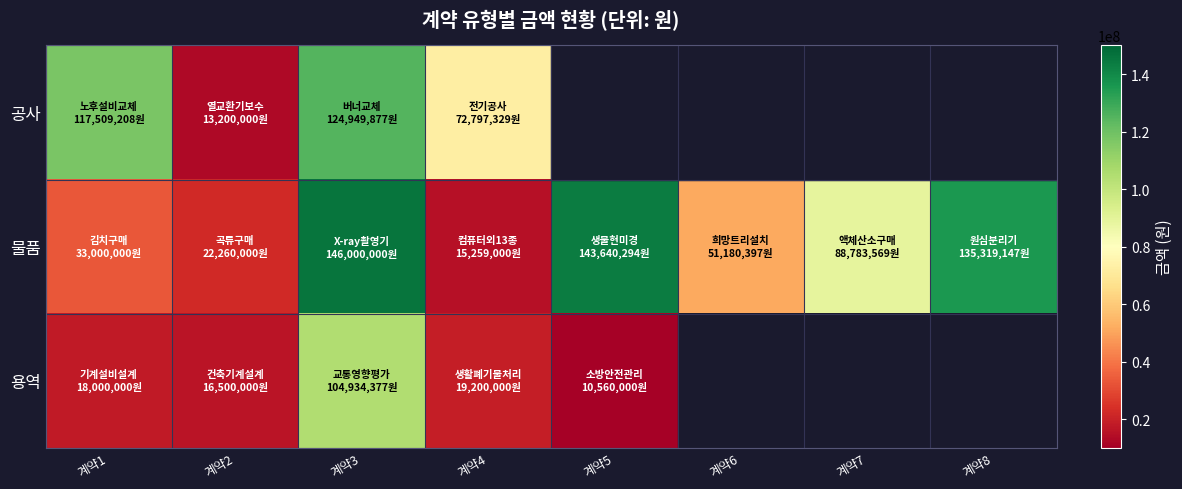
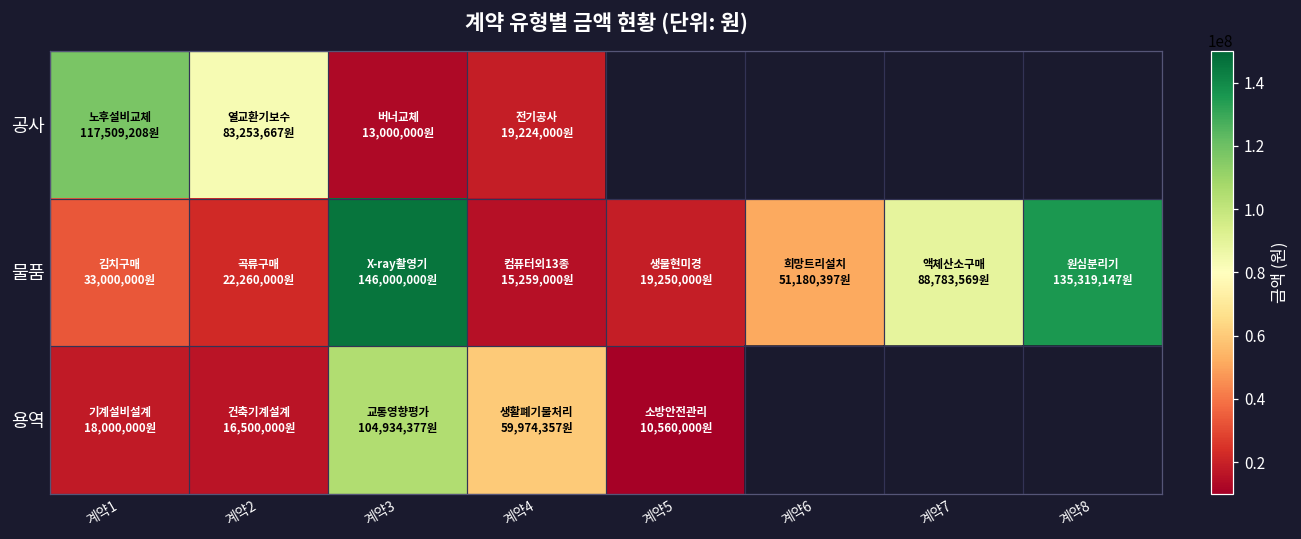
공사, 계약2: 13,200,000원 -> 83,253,667원
공사, 계약3: 124,949,877원 -> 13,000,000원
공사, 계약4: 72,797,329원 -> 19,224,000원
물품, 계약5: 143,640,294원 -> 19,250,000원
용역, 계약4: 19,200,000원 -> 59,974,357원
